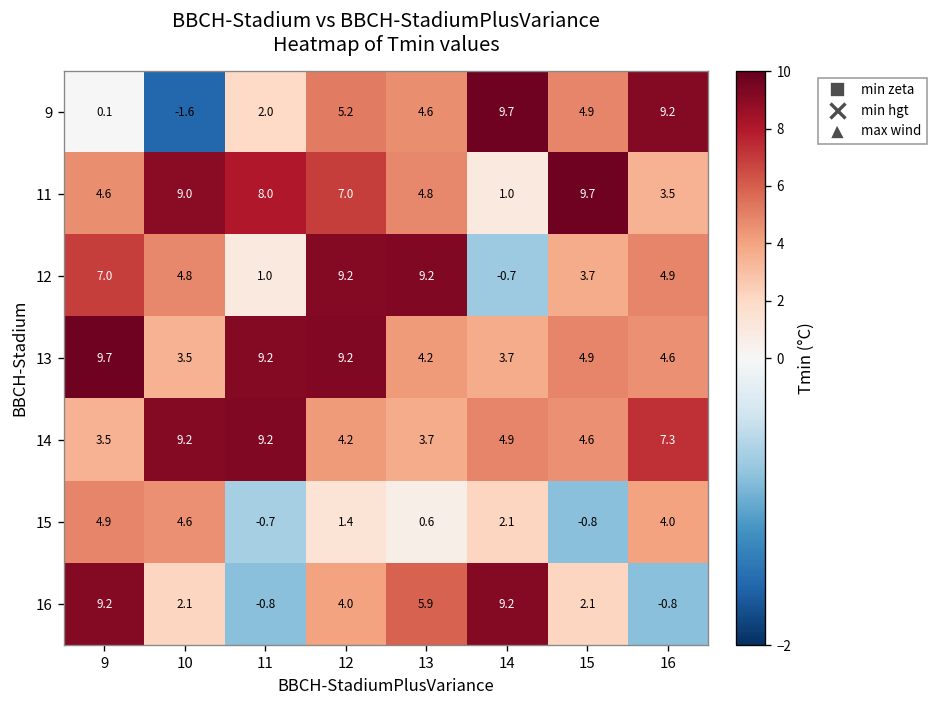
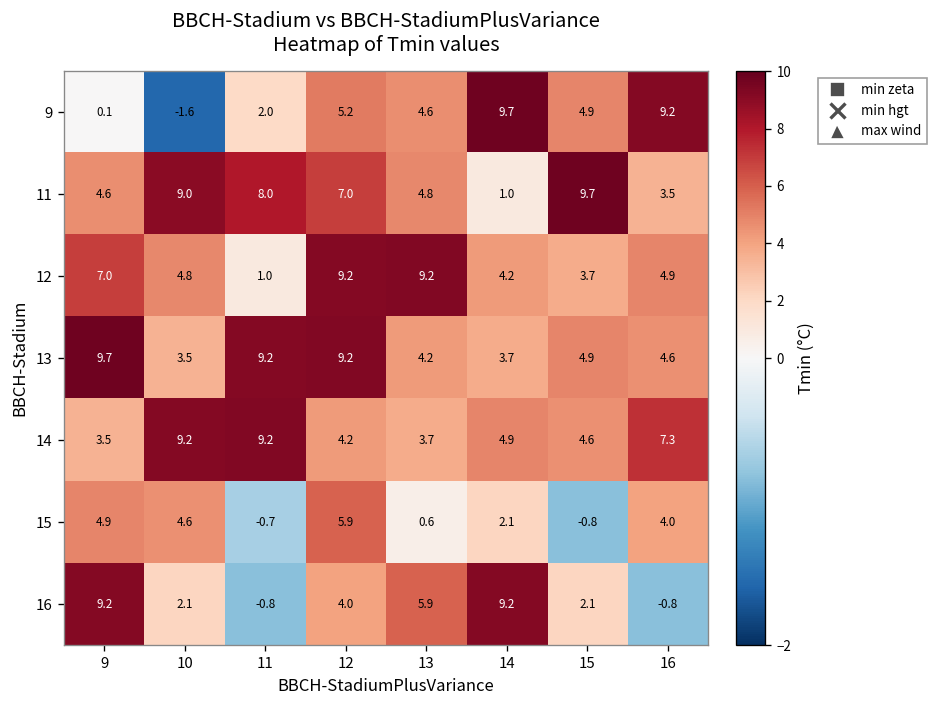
12, 14: -0.7 -> 4.2
15, 12: 1.4 -> 5.9
